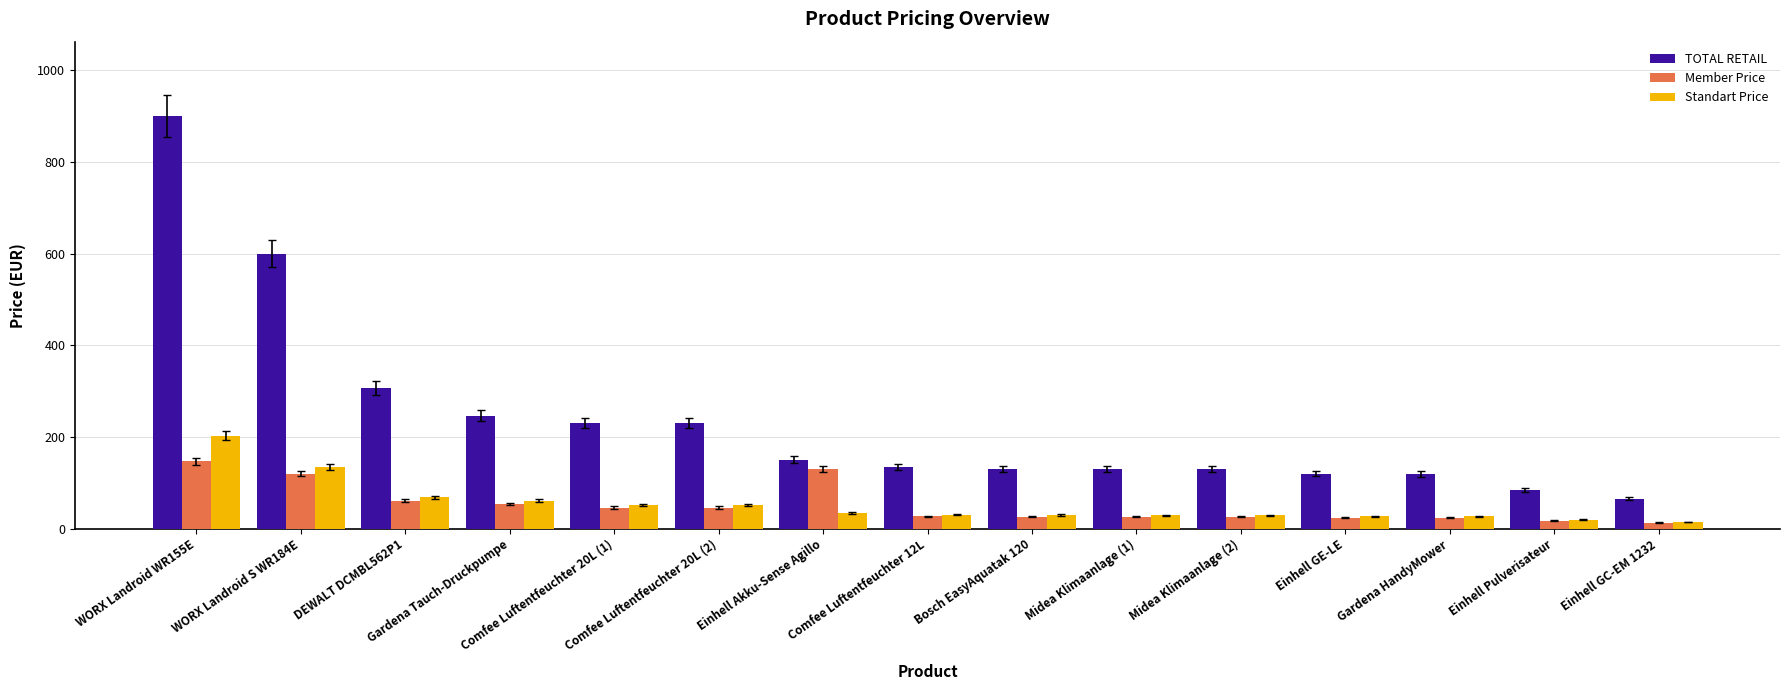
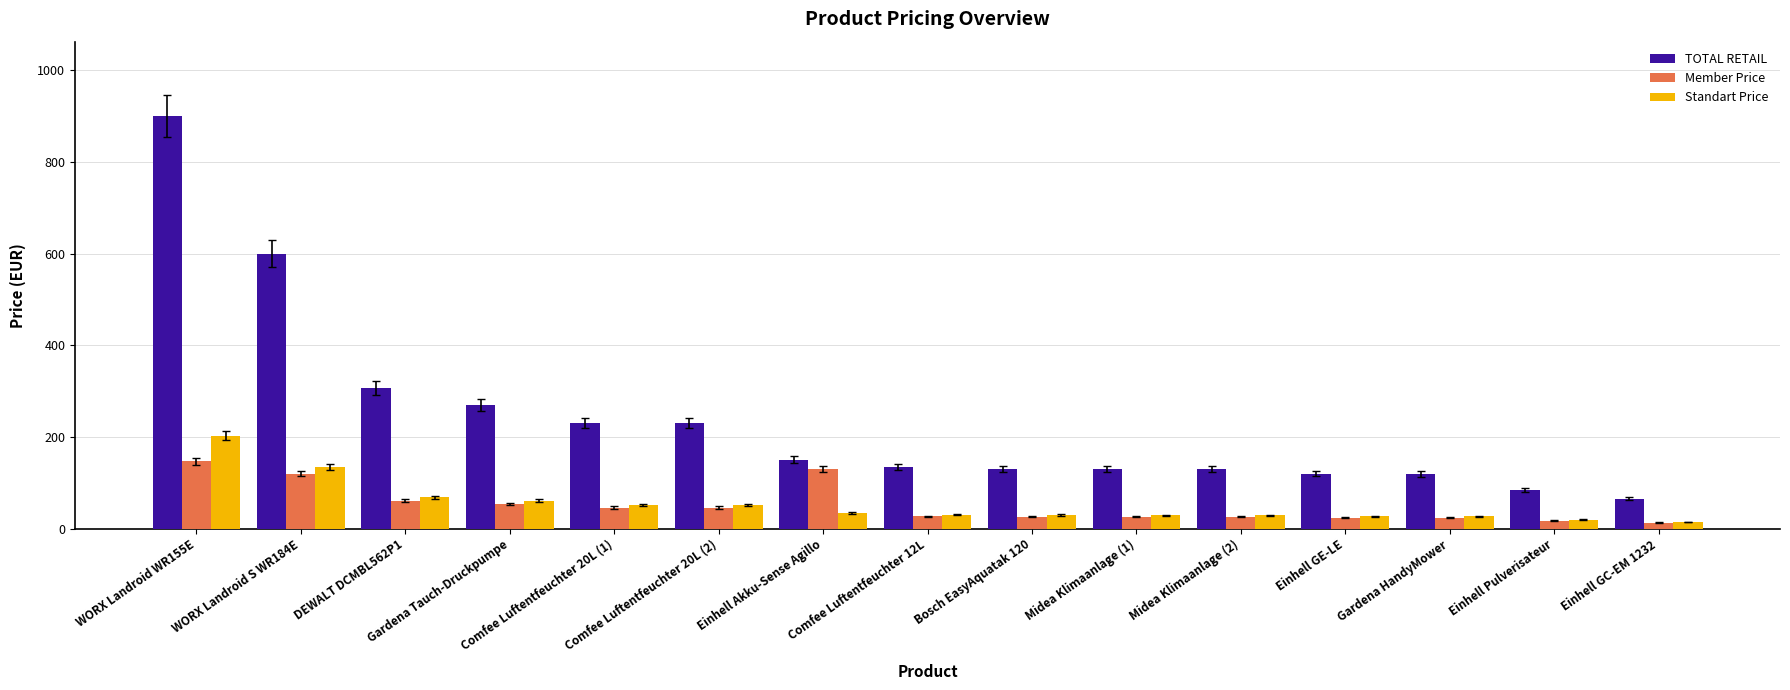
TOTAL RETAIL, Gardena Tauch-Druckpumpe: 250 -> 270
